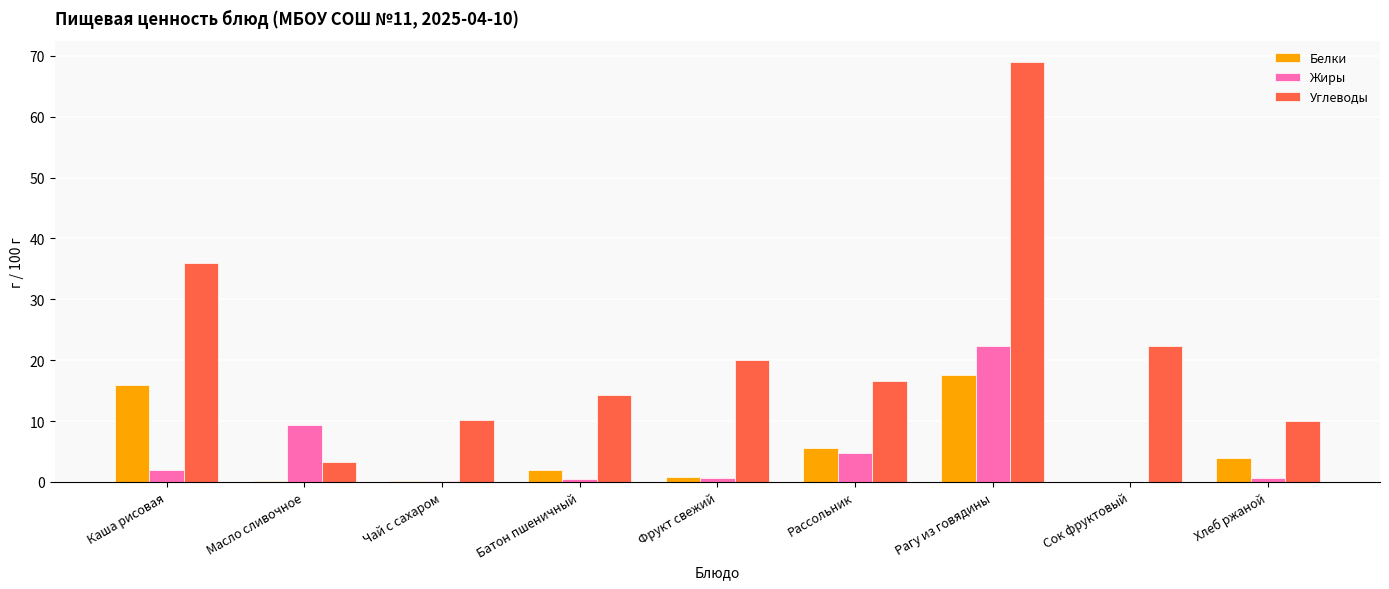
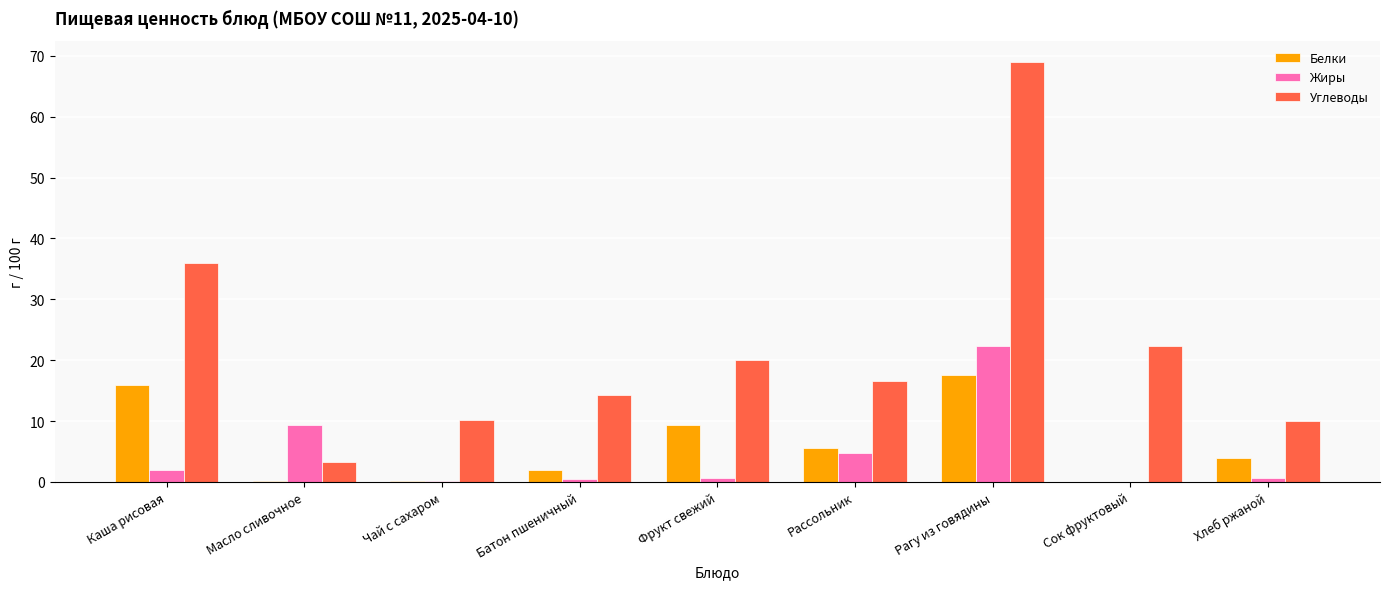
Белки, Фрукт свежий: 1 -> 9
